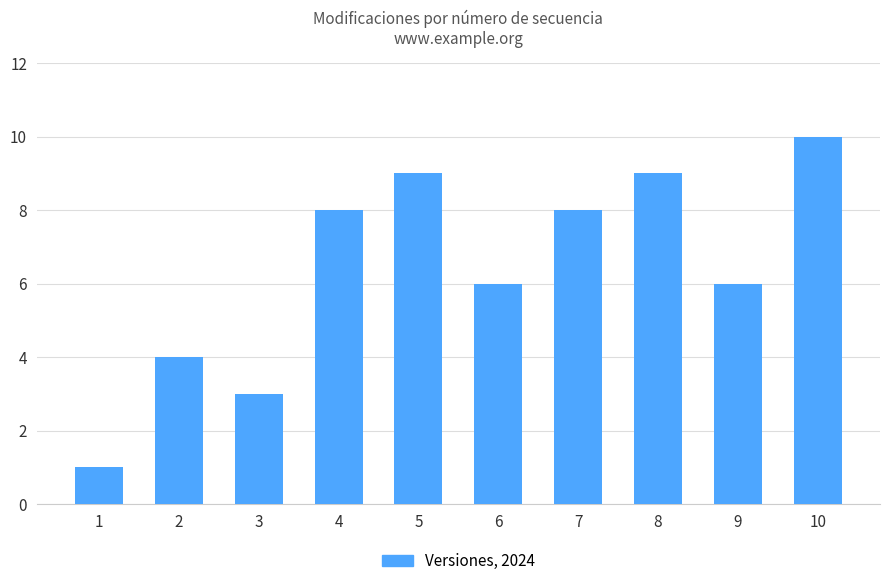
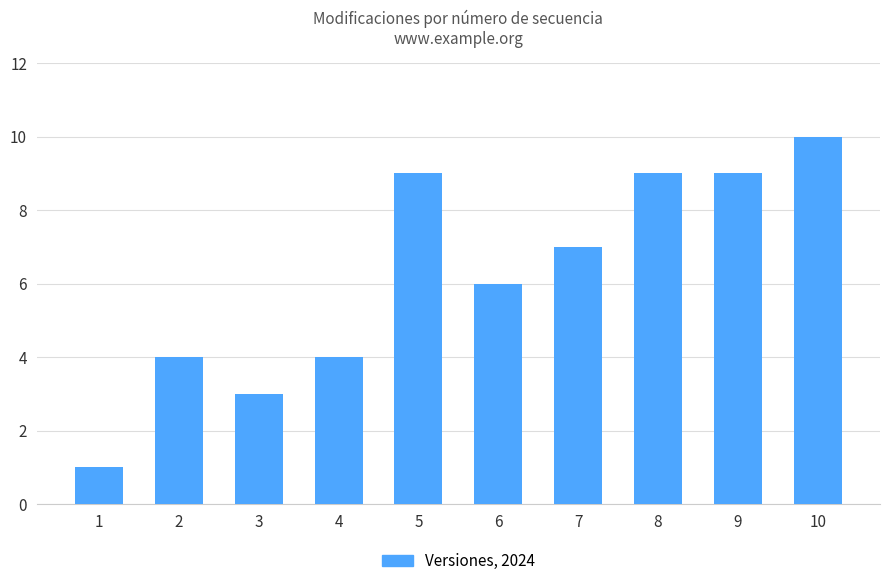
4: 8 -> 4
7: 8 -> 7
9: 6 -> 9
